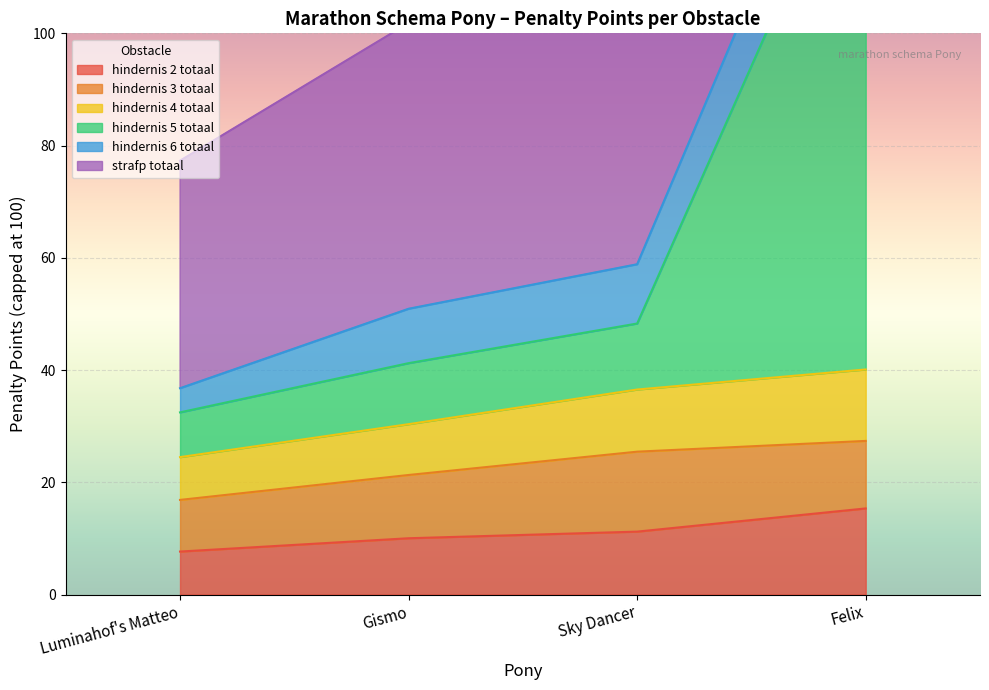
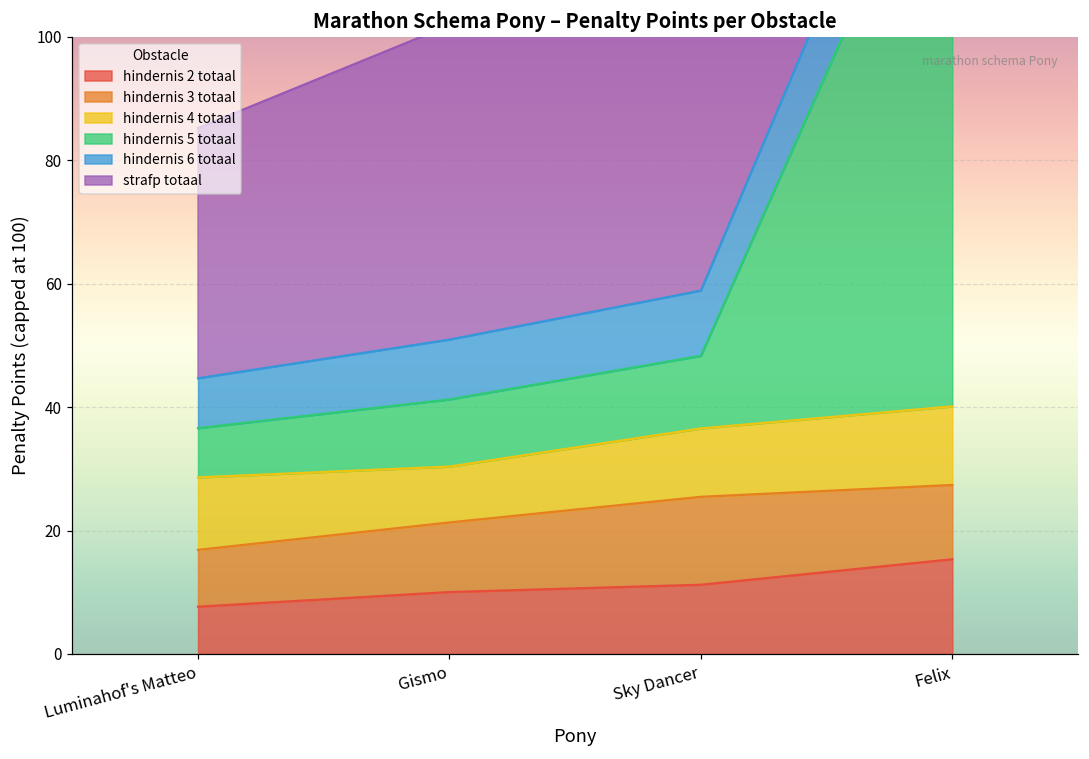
hindernis 4 totaal, Luminahof's Matteo: 8 -> 12
hindernis 6 totaal, Luminahof's Matteo: 4 -> 8
